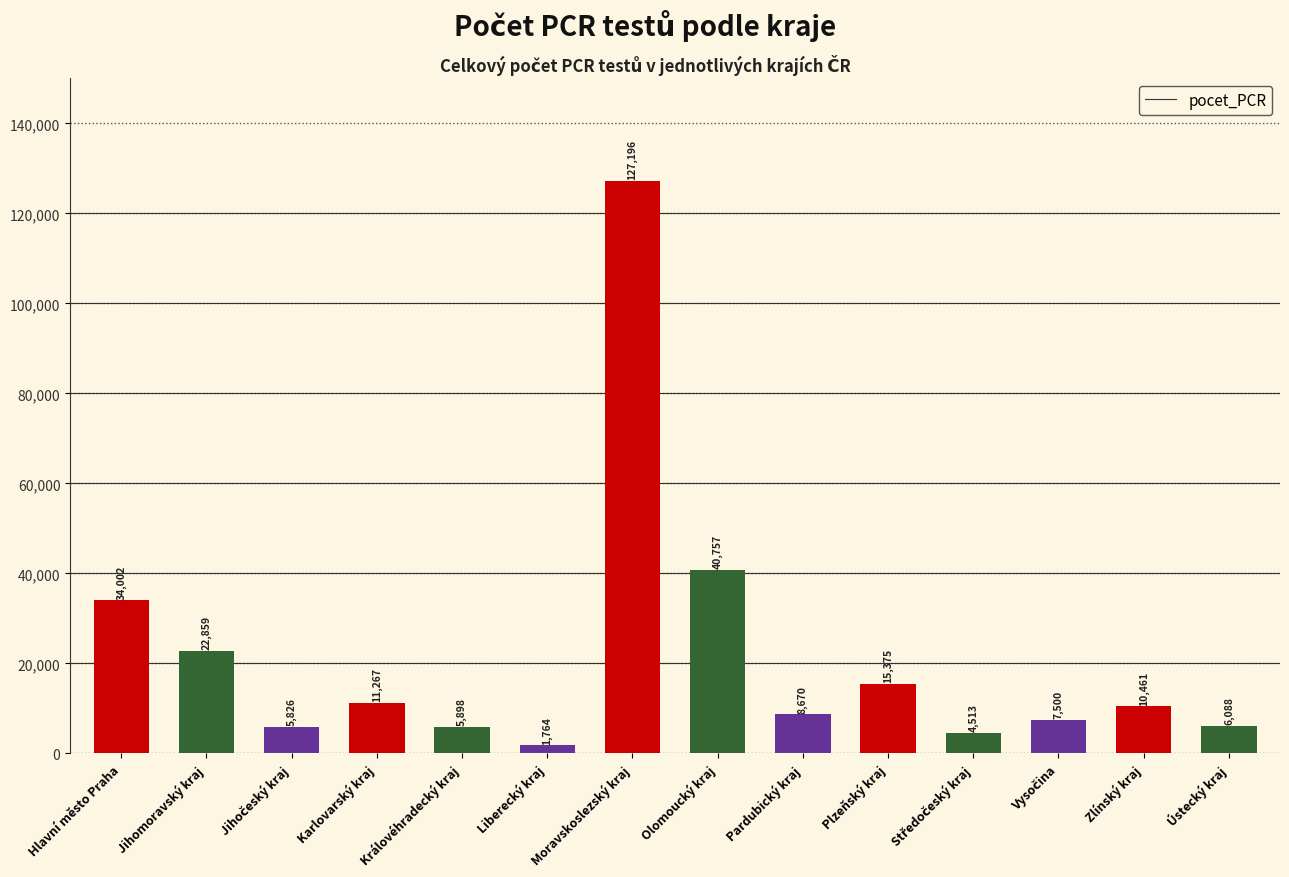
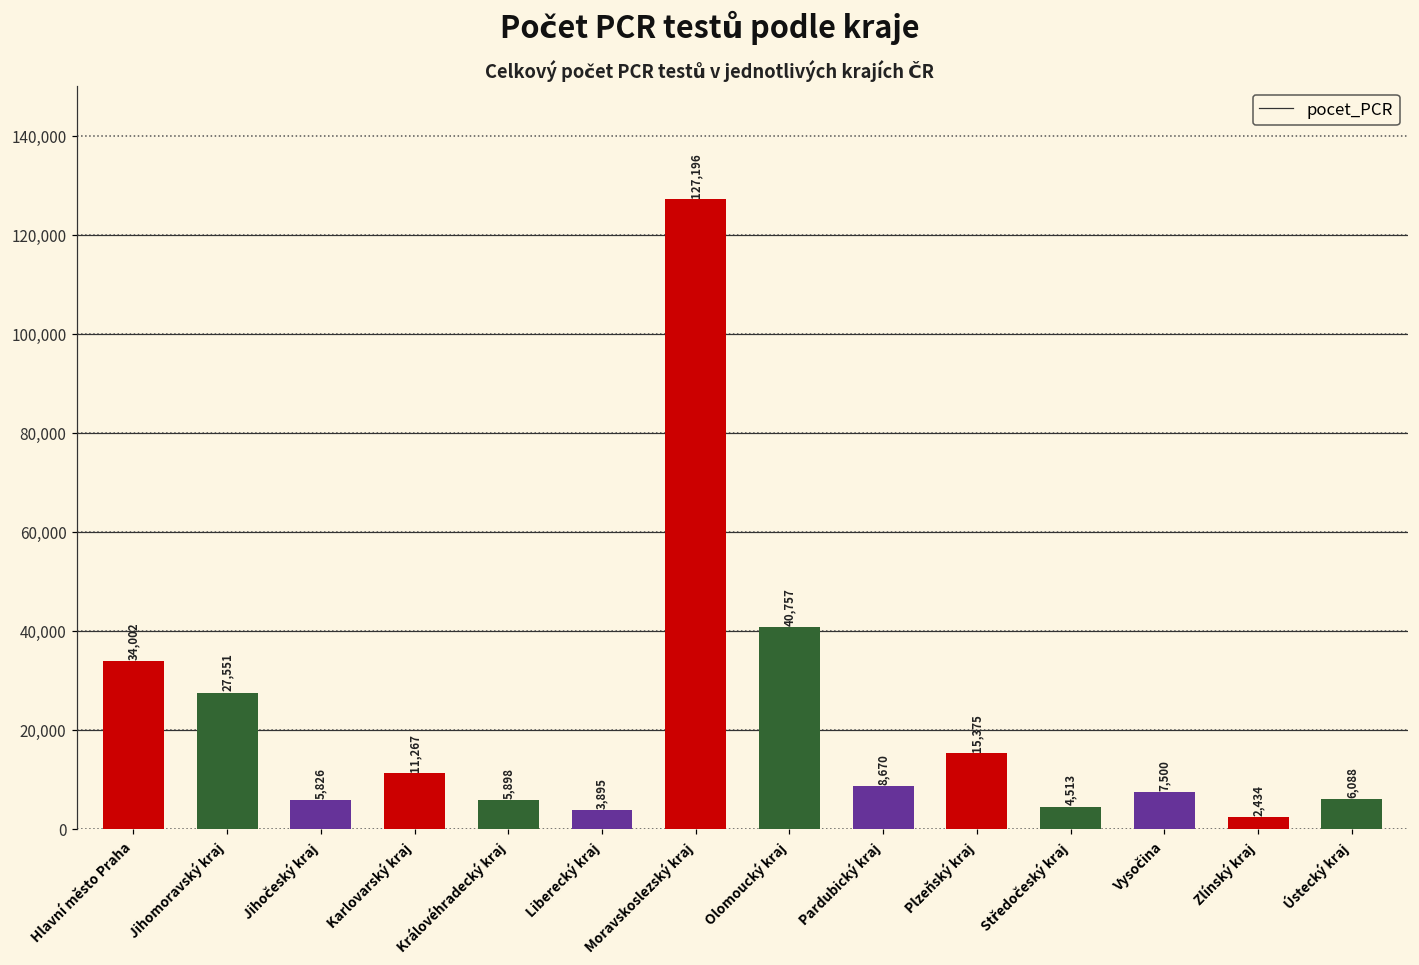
Jihomoravský kraj: 22,859 -> 27,551
Liberecký kraj: 1,764 -> 3,895
Zlínský kraj: 10,461 -> 2,434
